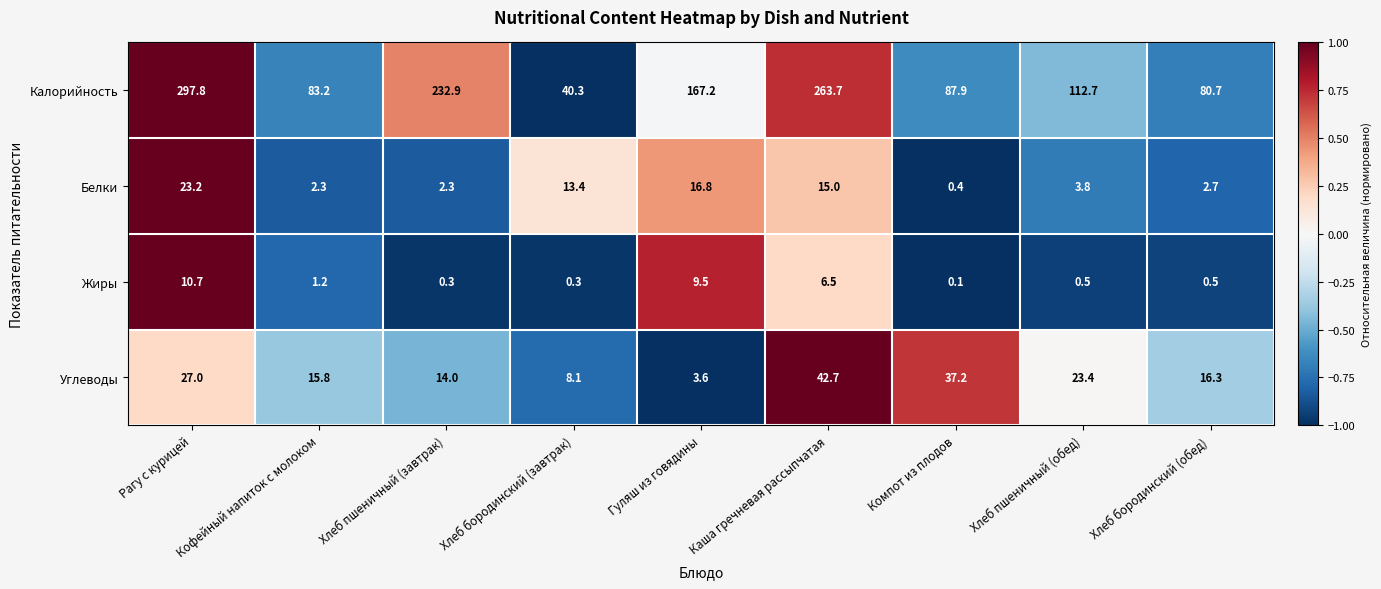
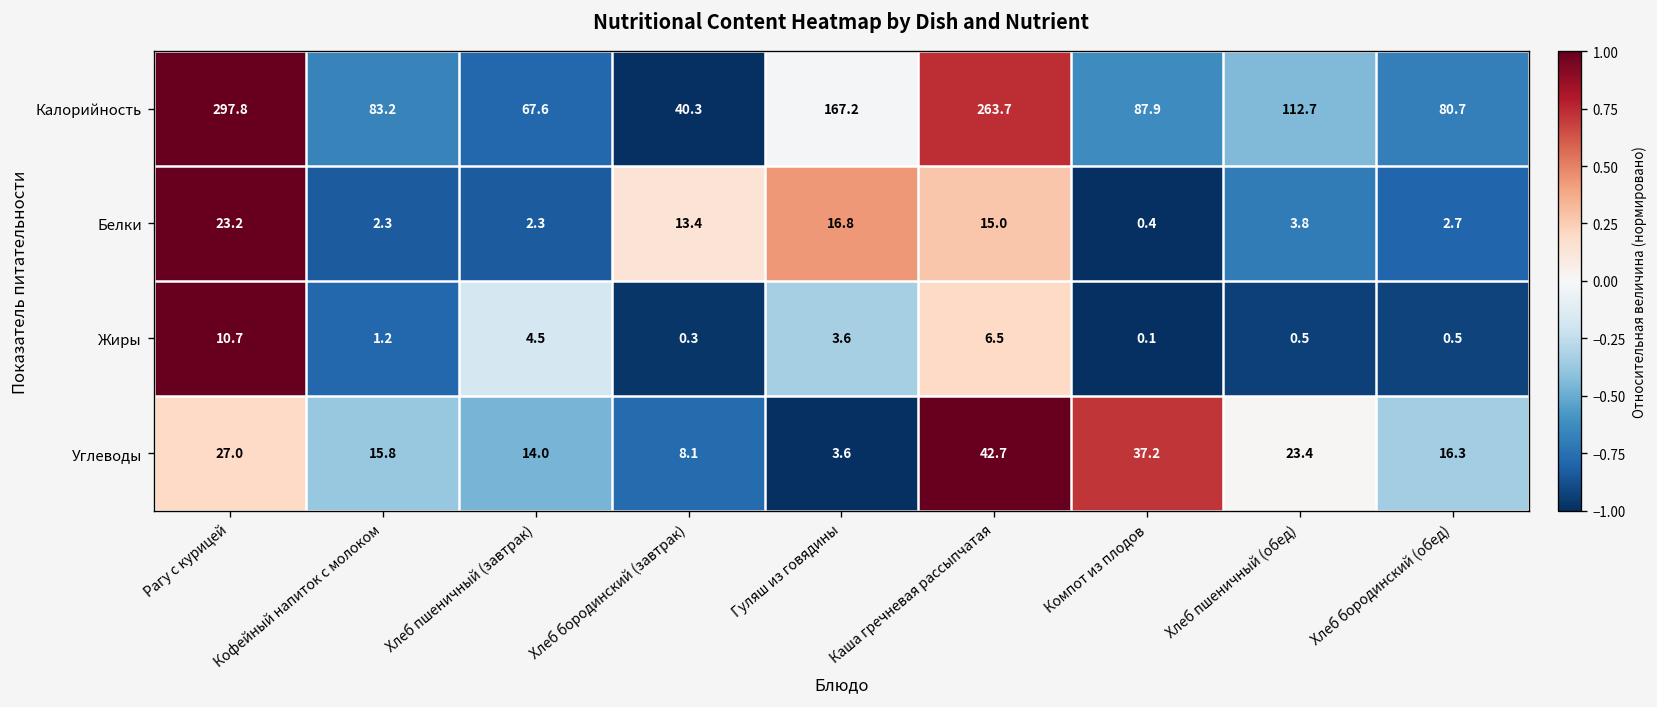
Калорийность, Хлеб пшеничный (завтрак): 232.9 -> 67.6
Жиры, Хлеб пшеничный (завтрак): 0.3 -> 4.5
Жиры, Гуляш из говядины: 9.5 -> 3.6
